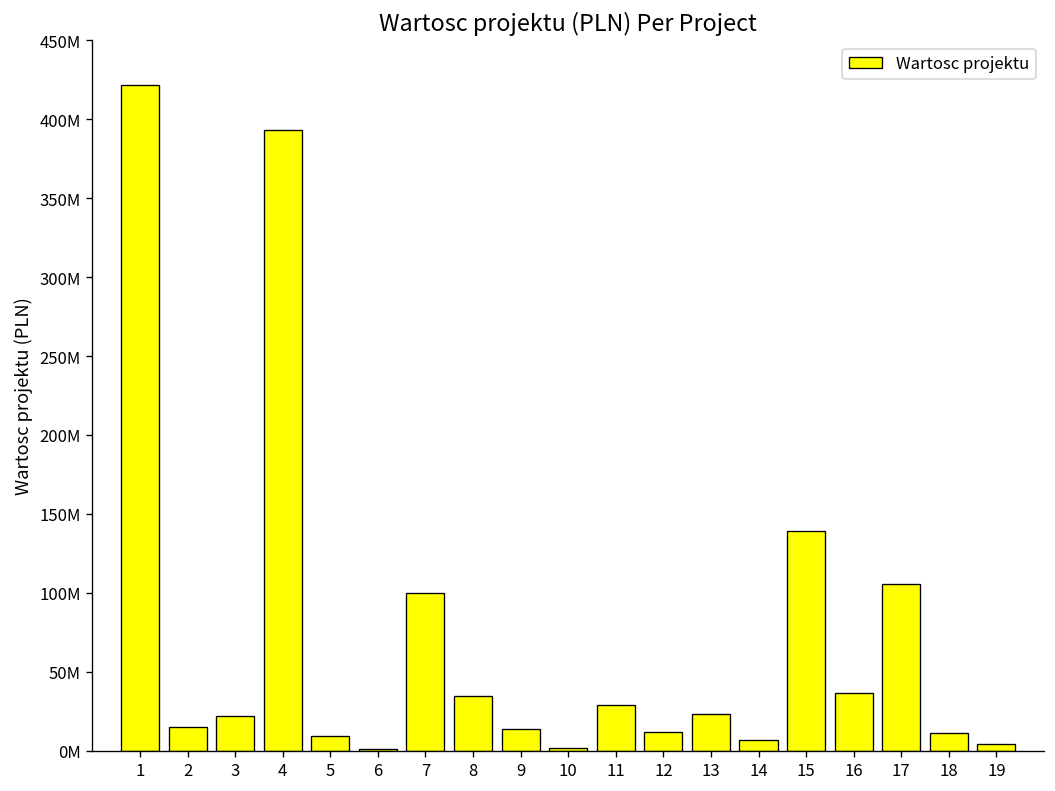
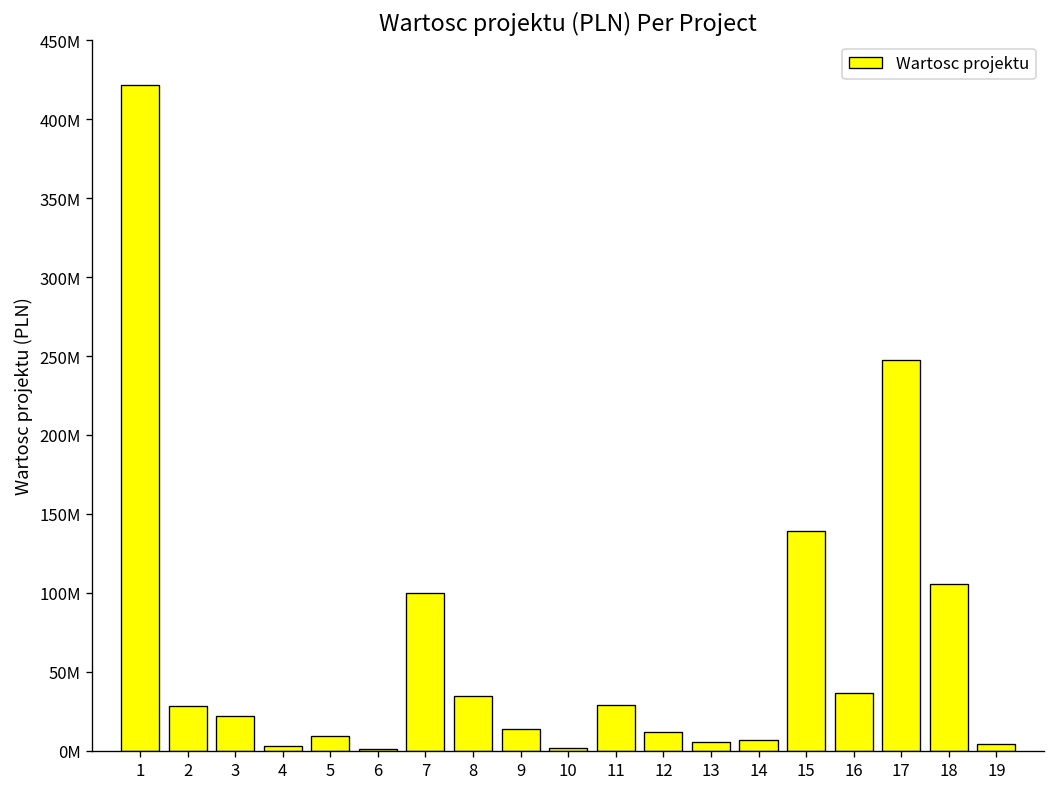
2: 15000000 -> 28000000
4: 393000000 -> 3000000
13: 23000000 -> 5000000
17: 106000000 -> 247000000
18: 11000000 -> 106000000
